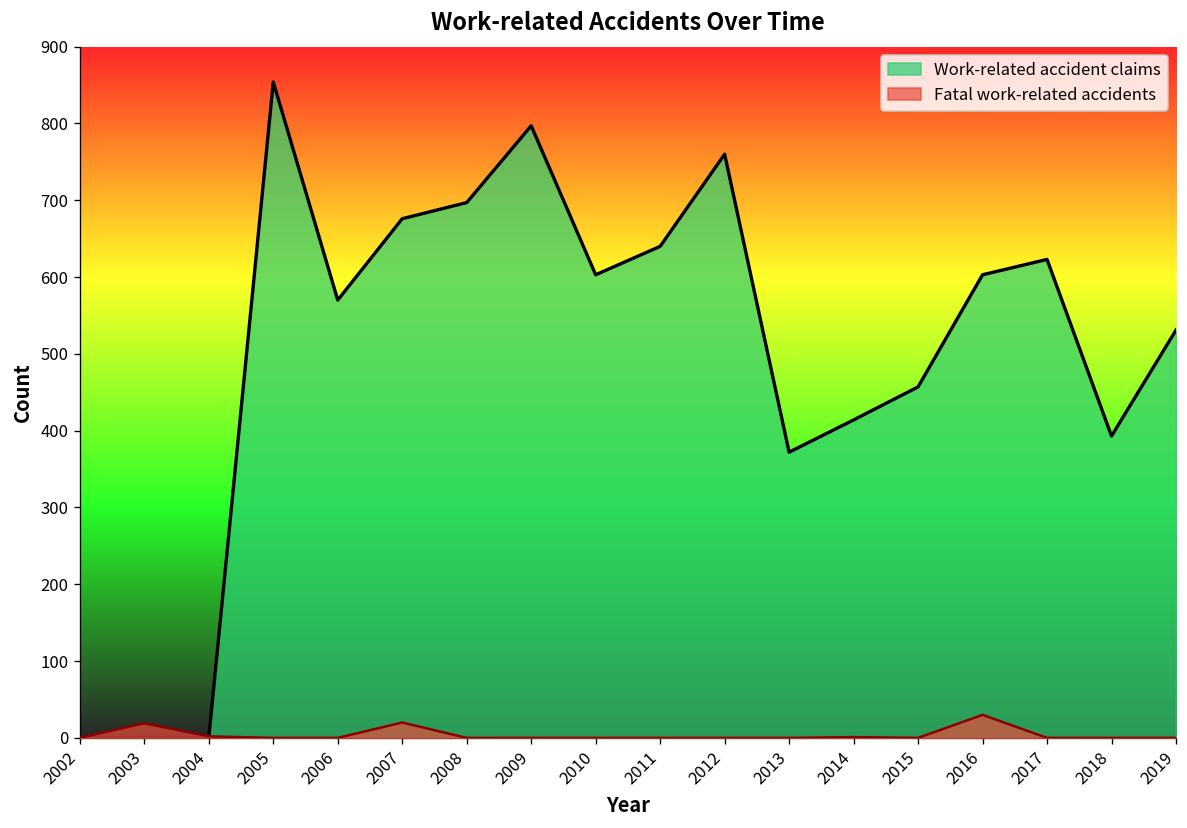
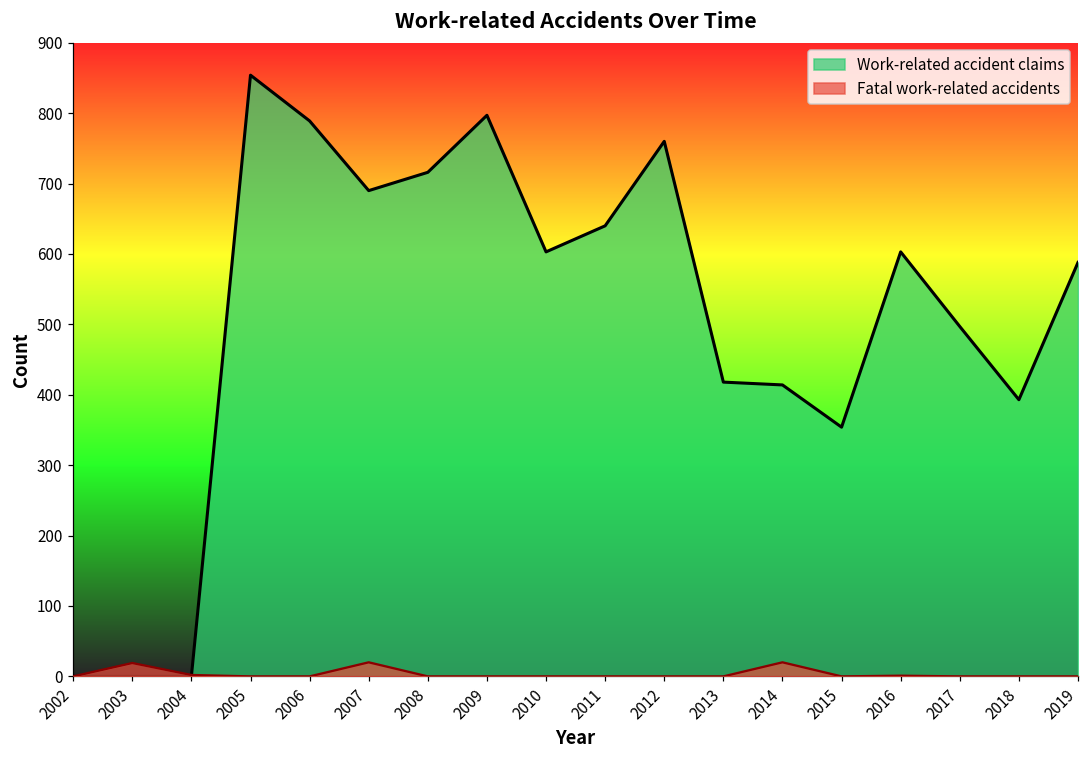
Work-related accident claims, 2006: 570 -> 790
Work-related accident claims, 2007: 680 -> 690
Work-related accident claims, 2008: 700 -> 720
Work-related accident claims, 2013: 370 -> 420
Fatal work-related accidents, 2014: 0 -> 20
Work-related accident claims, 2015: 460 -> 350
Fatal work-related accidents, 2016: 30 -> 0
Work-related accident claims, 2017: 620 -> 500
Work-related accident claims, 2019: 530 -> 590
